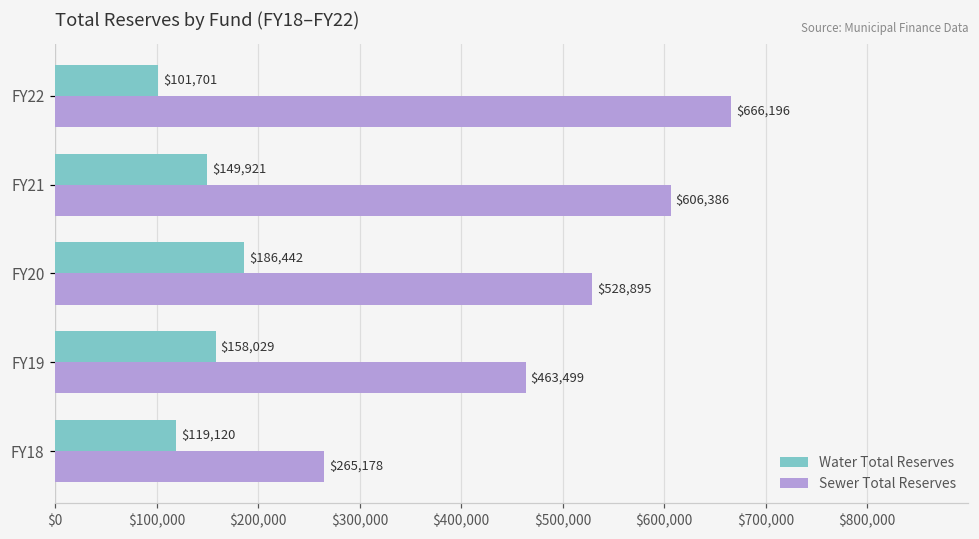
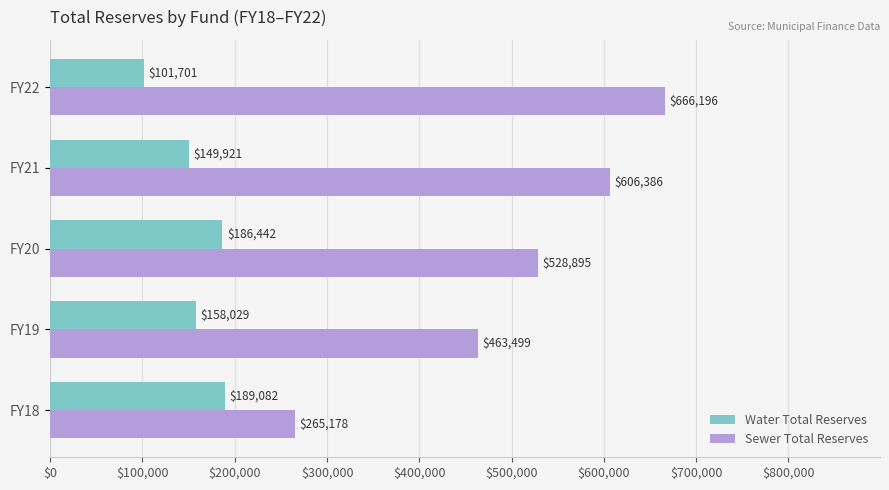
Water Total Reserves, FY18: $119,120 -> $189,082
